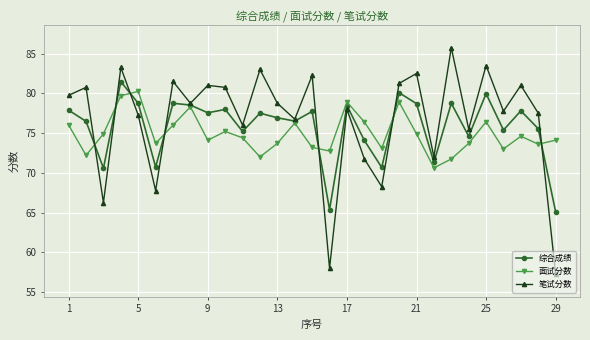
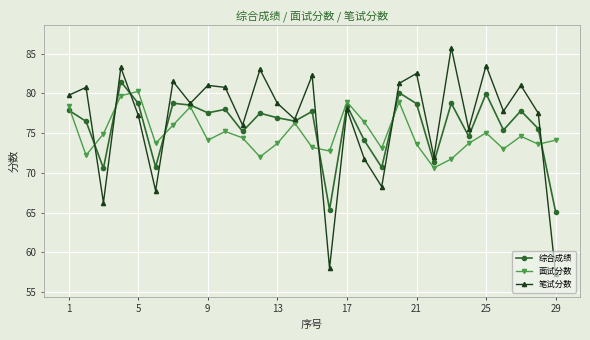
面试分数, 1: 76 -> 78
面试分数, 21: 75 -> 74
面试分数, 25: 76 -> 75
